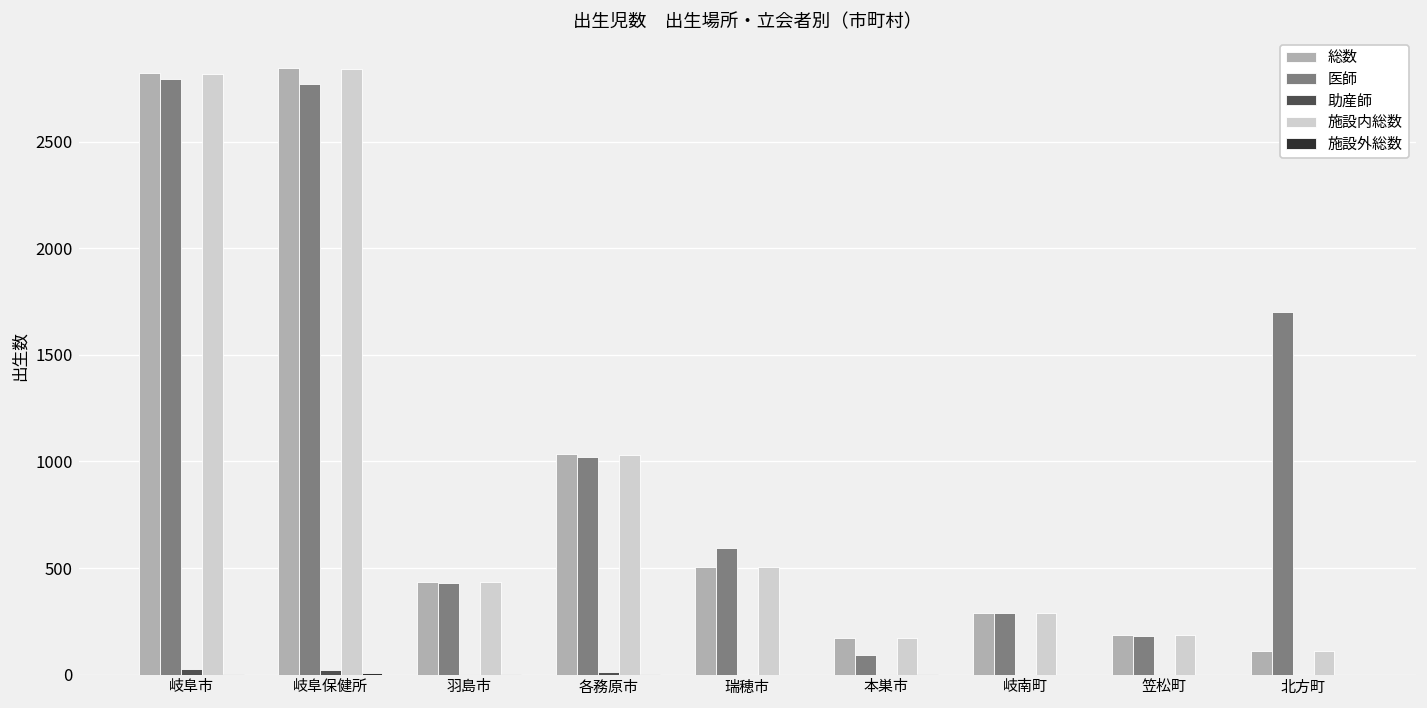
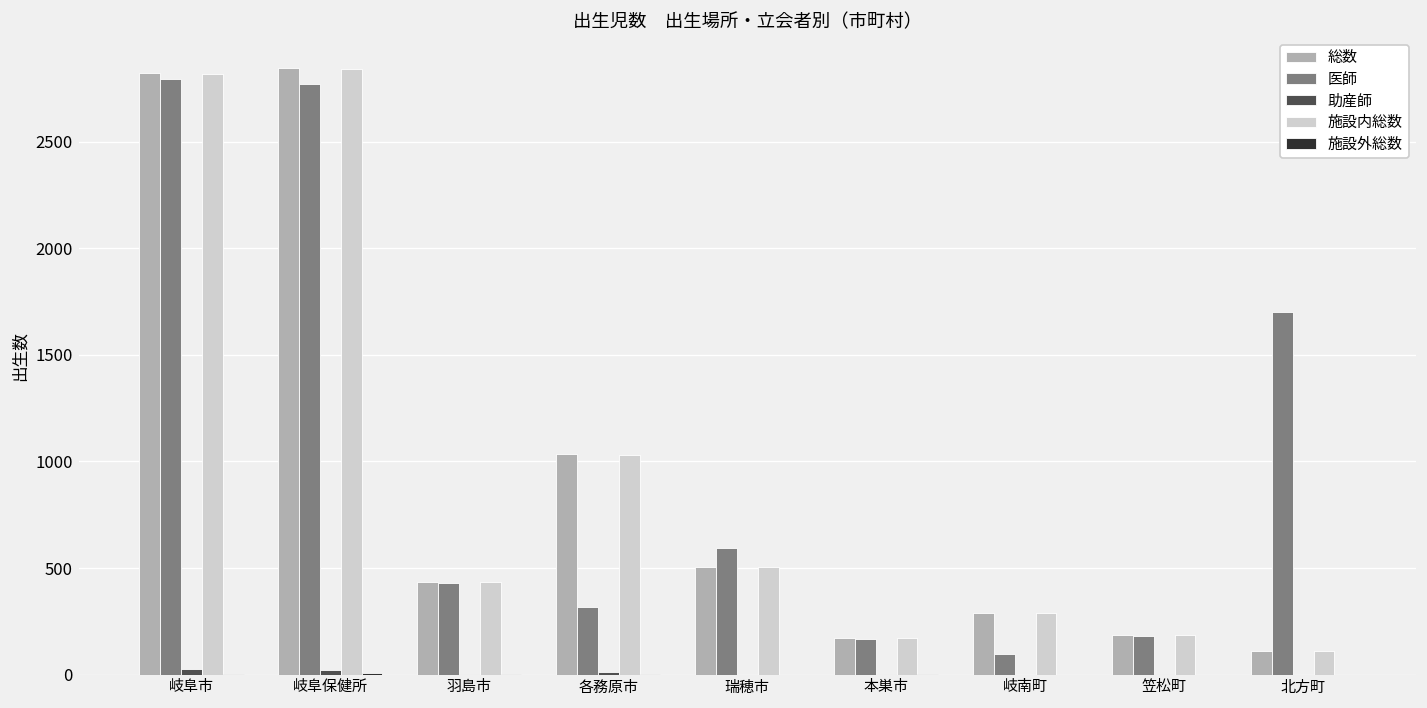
医師, 各務原市: 1020 -> 320
医師, 本巣市: 90 -> 170
医師, 岐南町: 290 -> 100
